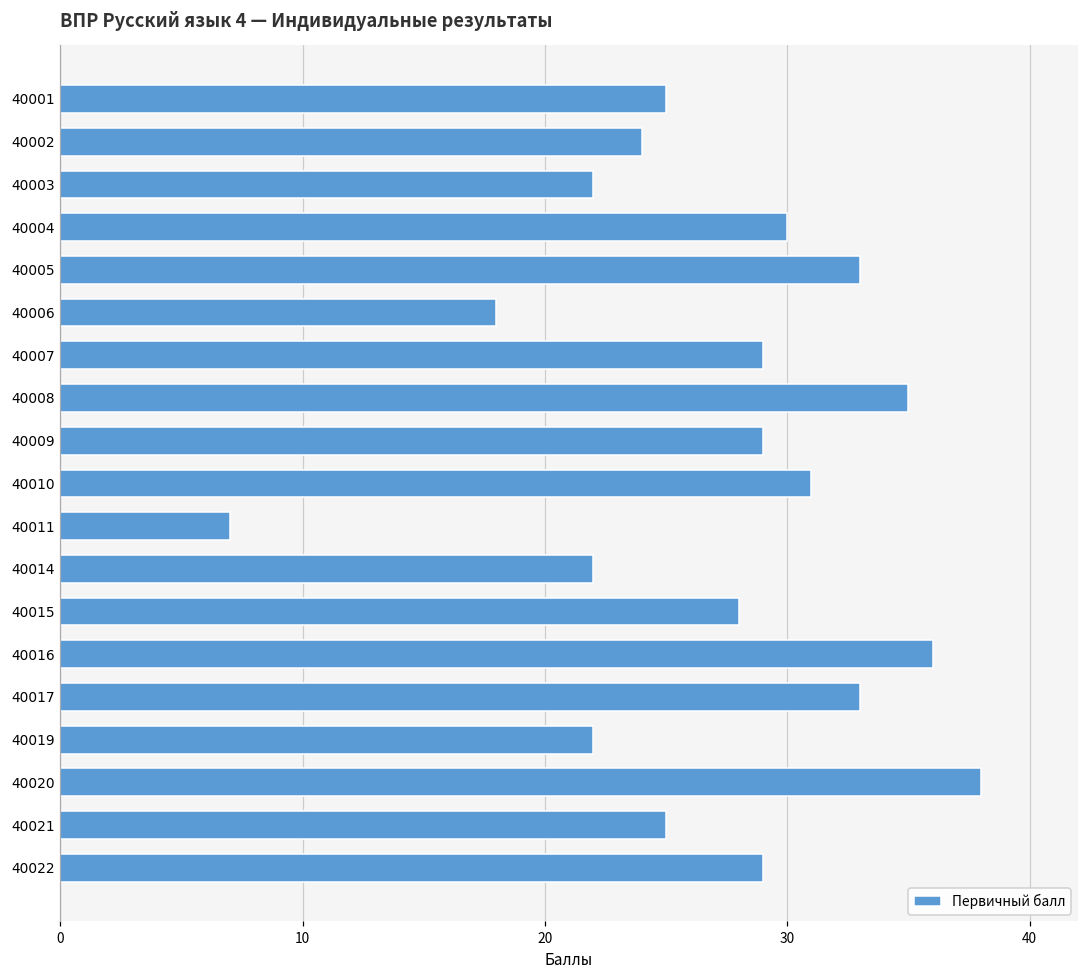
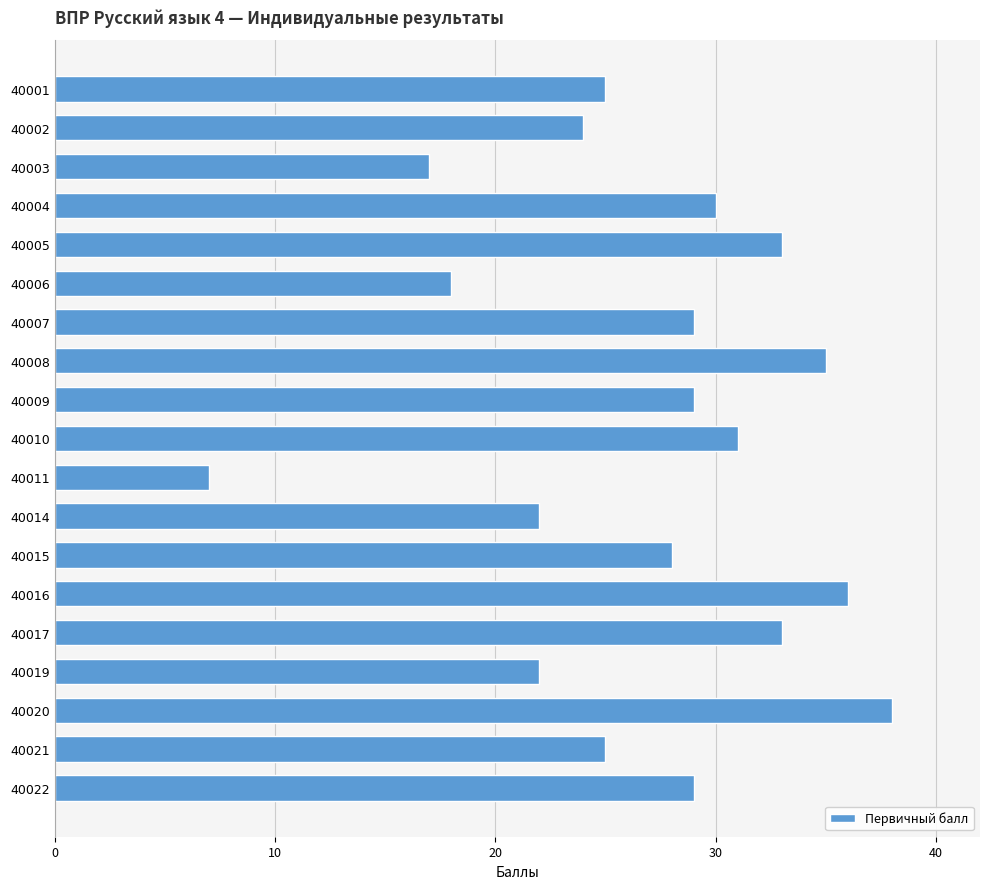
40003: 22 -> 17
